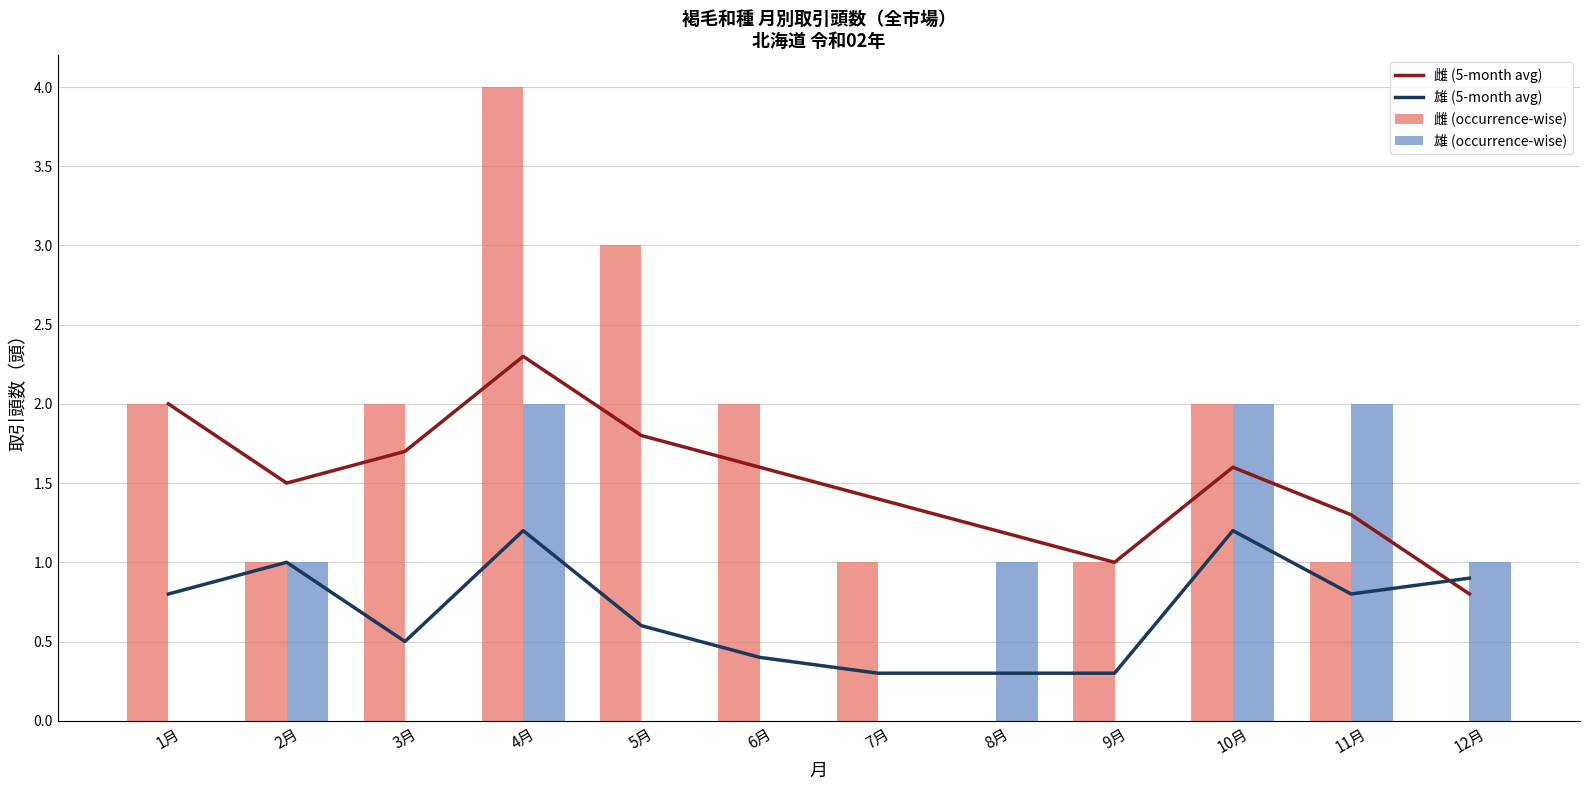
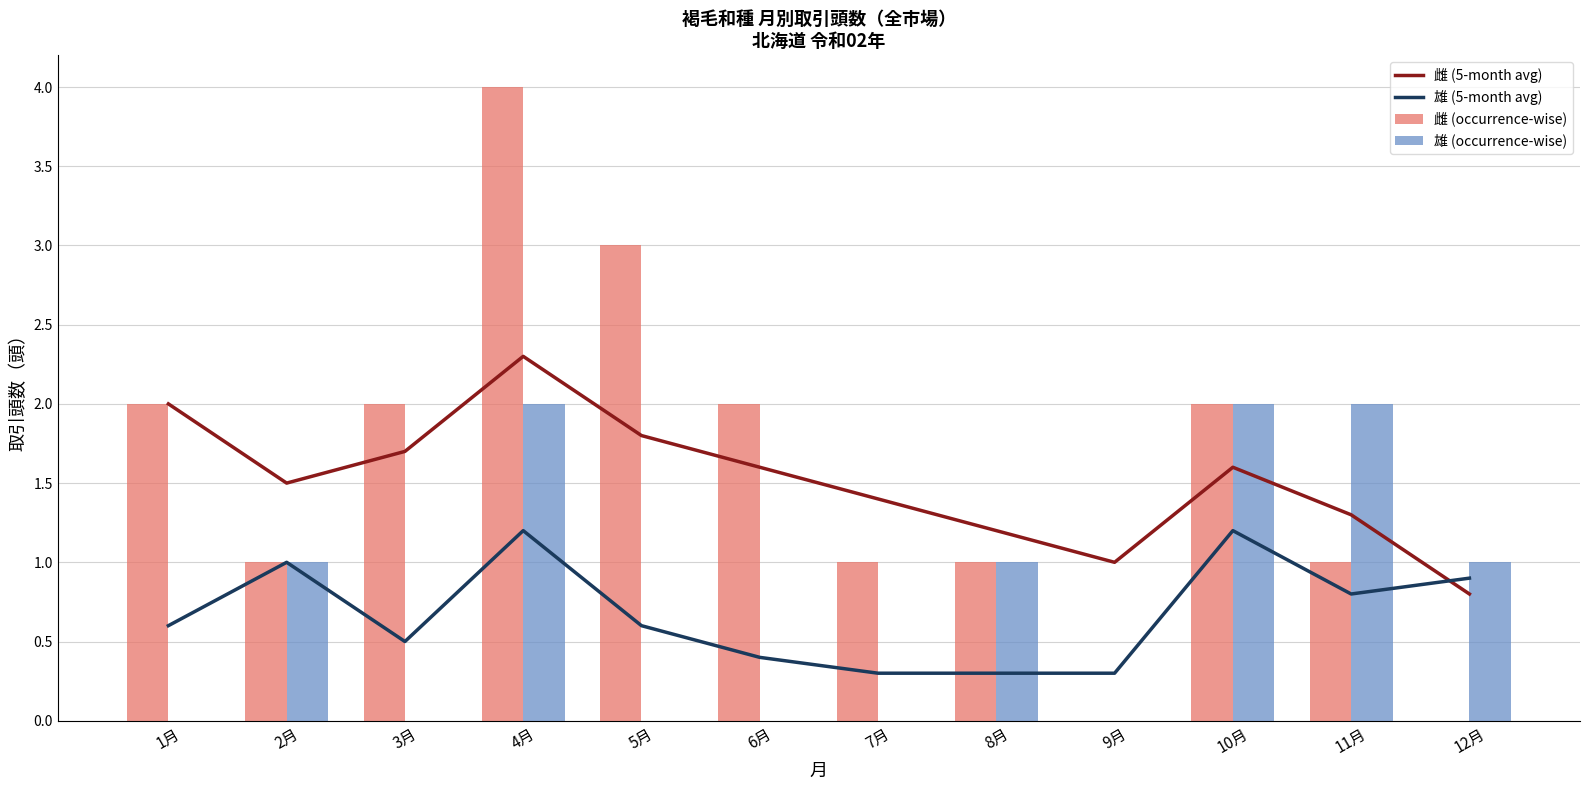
雄 (5-month avg), 1月: 0.8 -> 0.6
雌 (occurrence-wise), 8月: 0 -> 1
雌 (occurrence-wise), 9月: 1 -> 0
